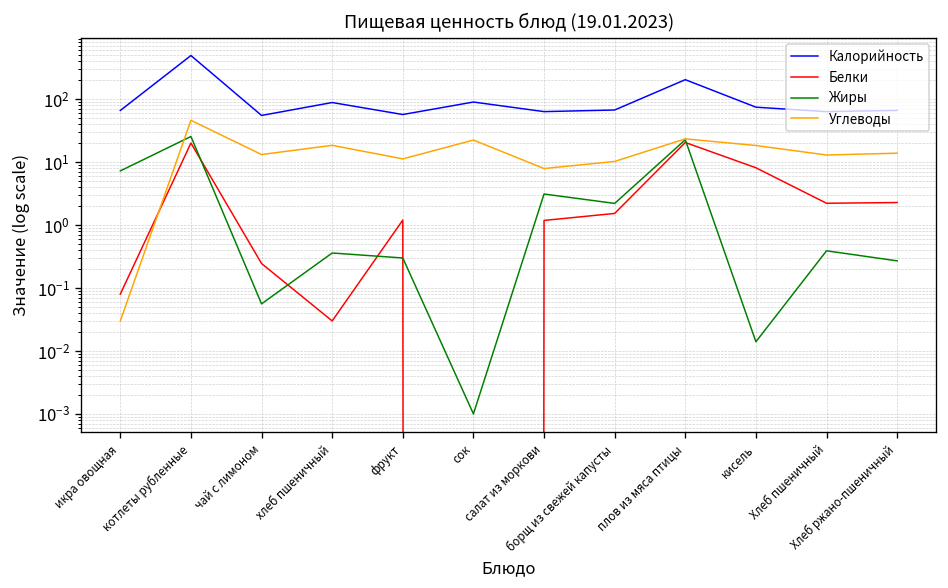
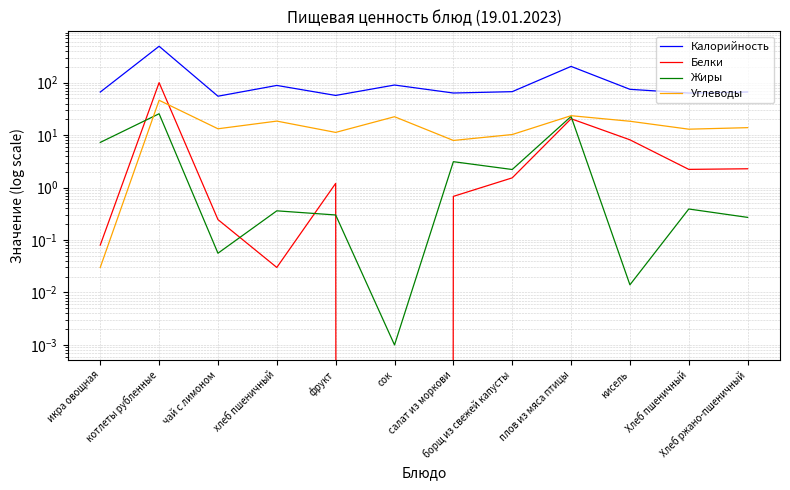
Белки, котлеты рубленные: 20 -> 100
Белки, салат из моркови: 1.2 -> 0.7
